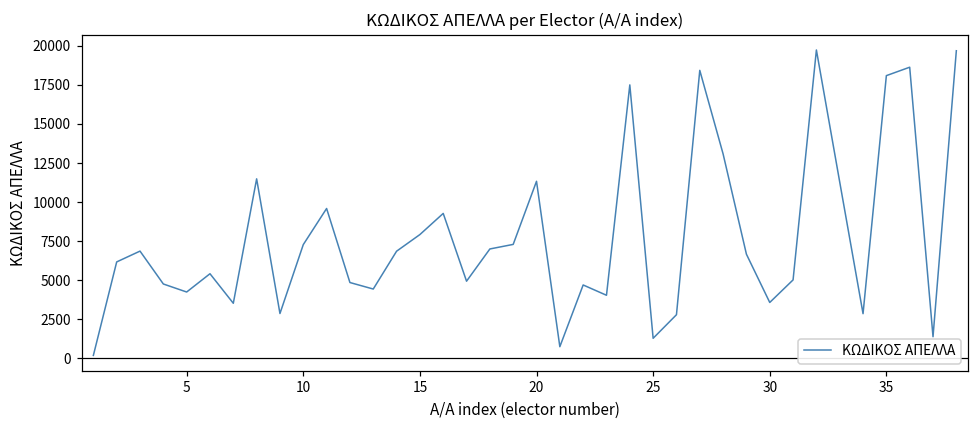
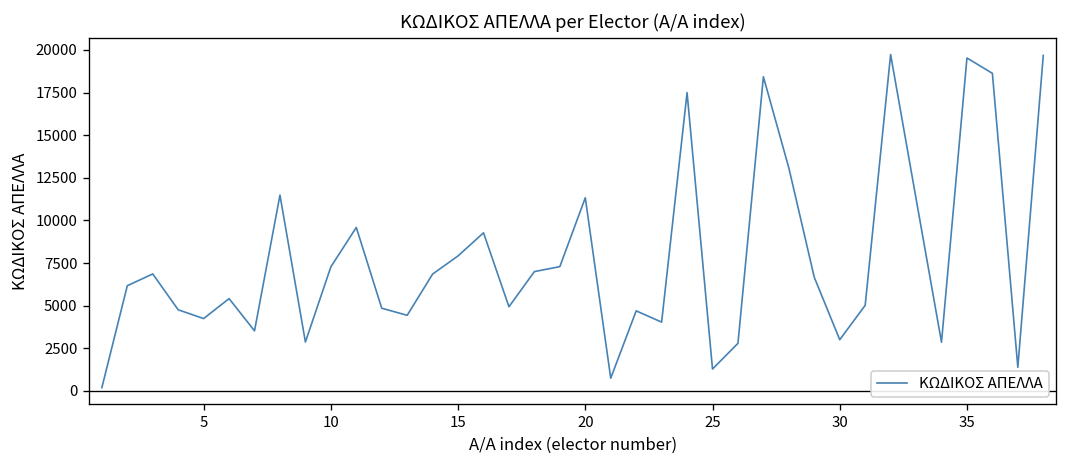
30: 3600 -> 3000
35: 18100 -> 19500
